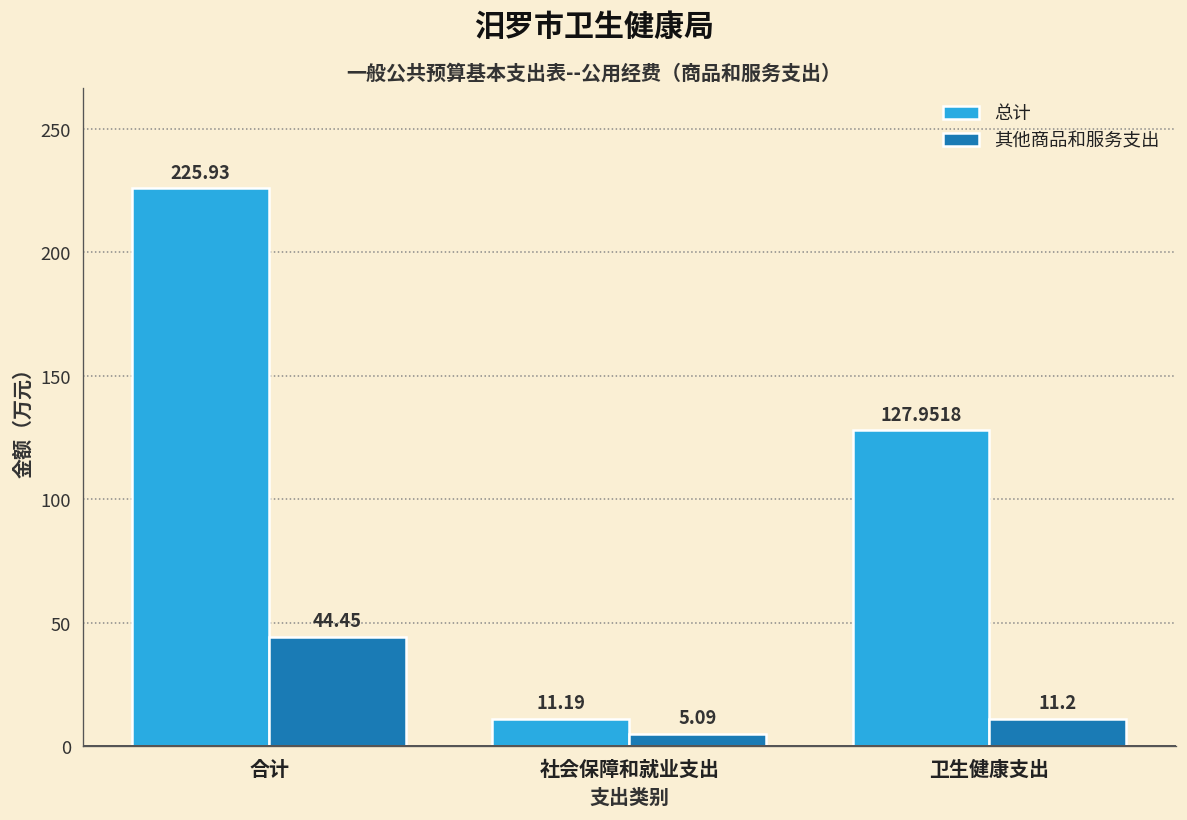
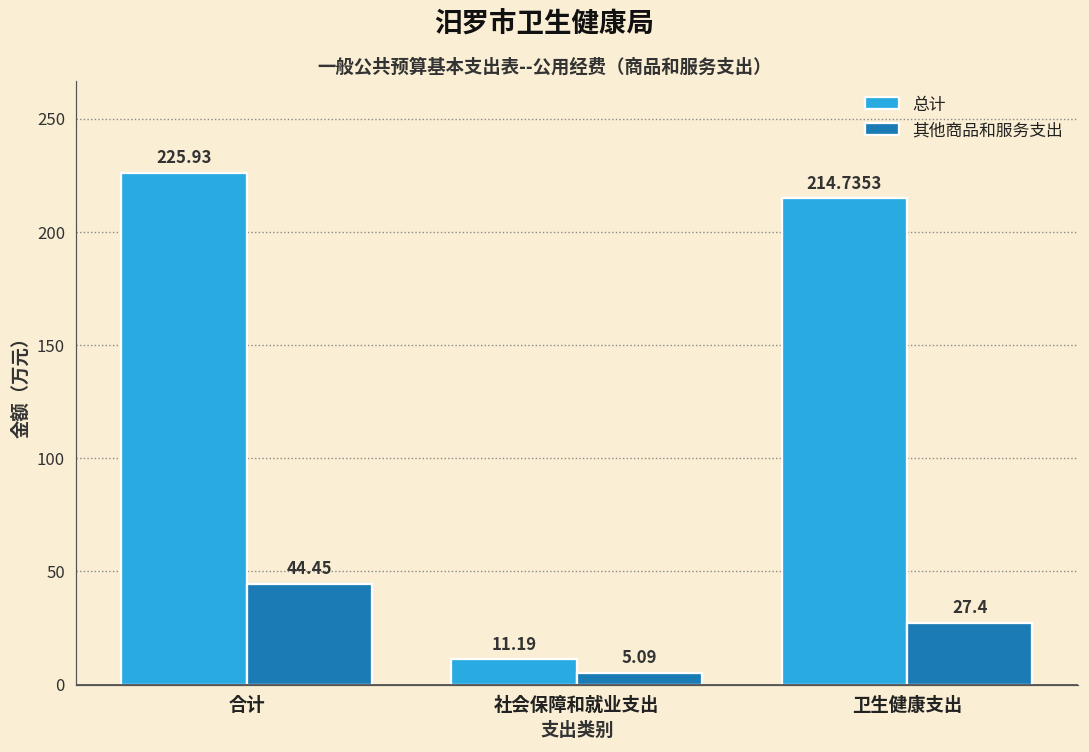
总计, 卫生健康支出: 127.9518 -> 214.7353
其他商品和服务支出, 卫生健康支出: 11.2 -> 27.4
